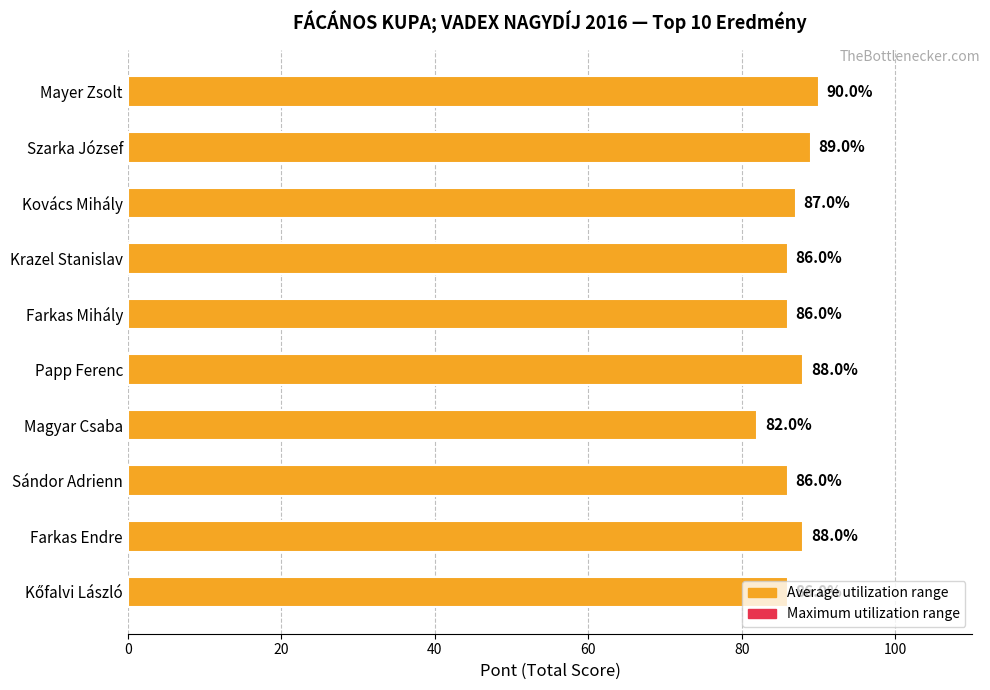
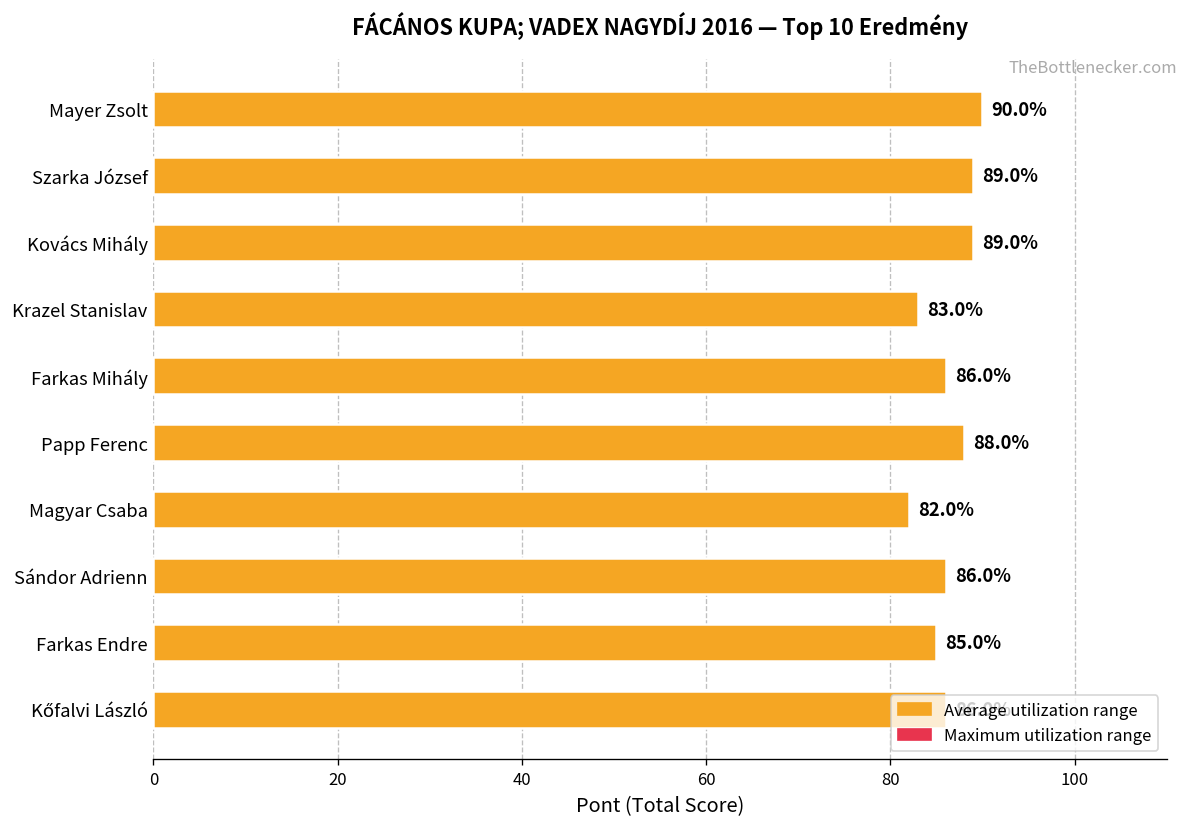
Kovács Mihály: 87.0% -> 89.0%
Krazel Stanislav: 86.0% -> 83.0%
Farkas Endre: 88.0% -> 85.0%
